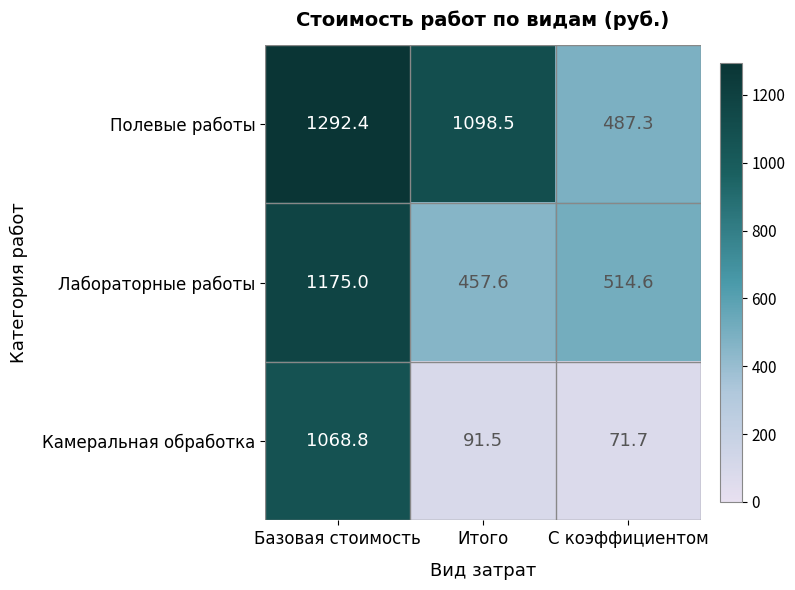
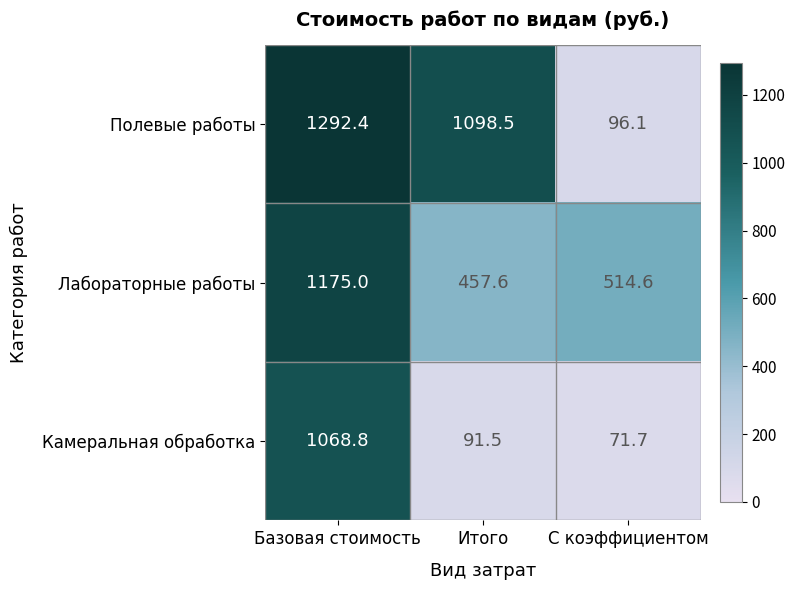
Полевые работы, С коэффициентом: 487.3 -> 96.1
